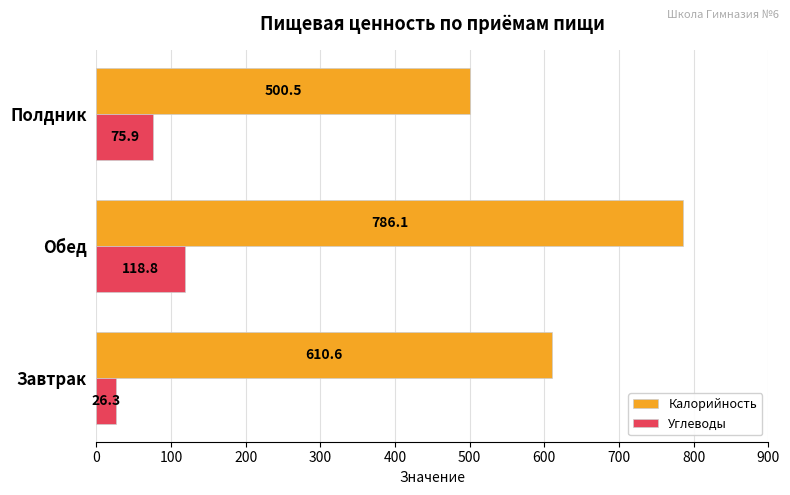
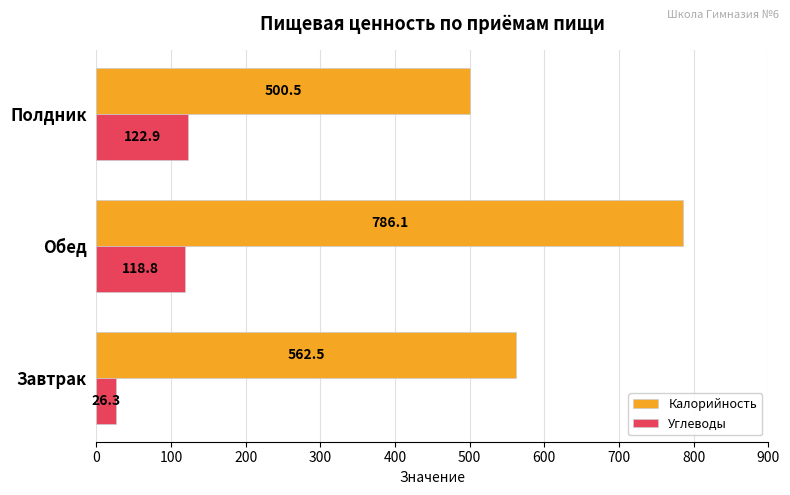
Углеводы, Полдник: 75.9 -> 122.9
Калорийность, Завтрак: 610.6 -> 562.5
